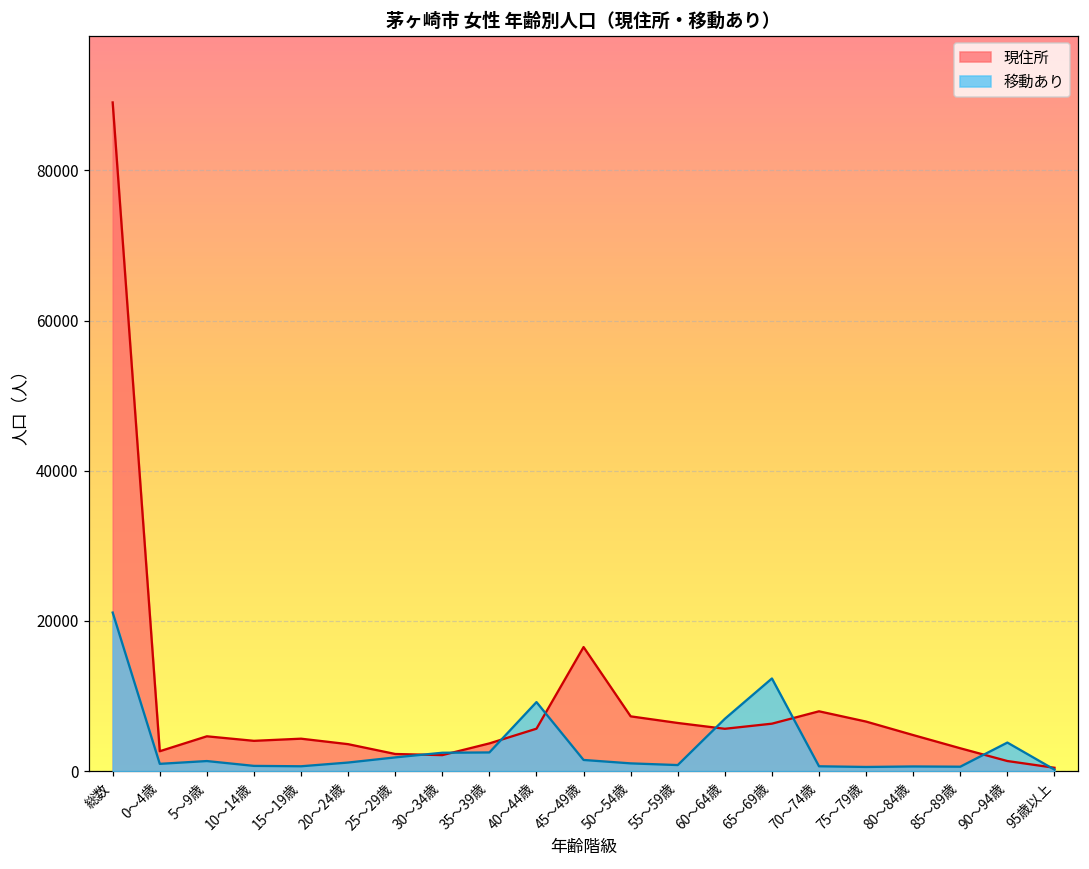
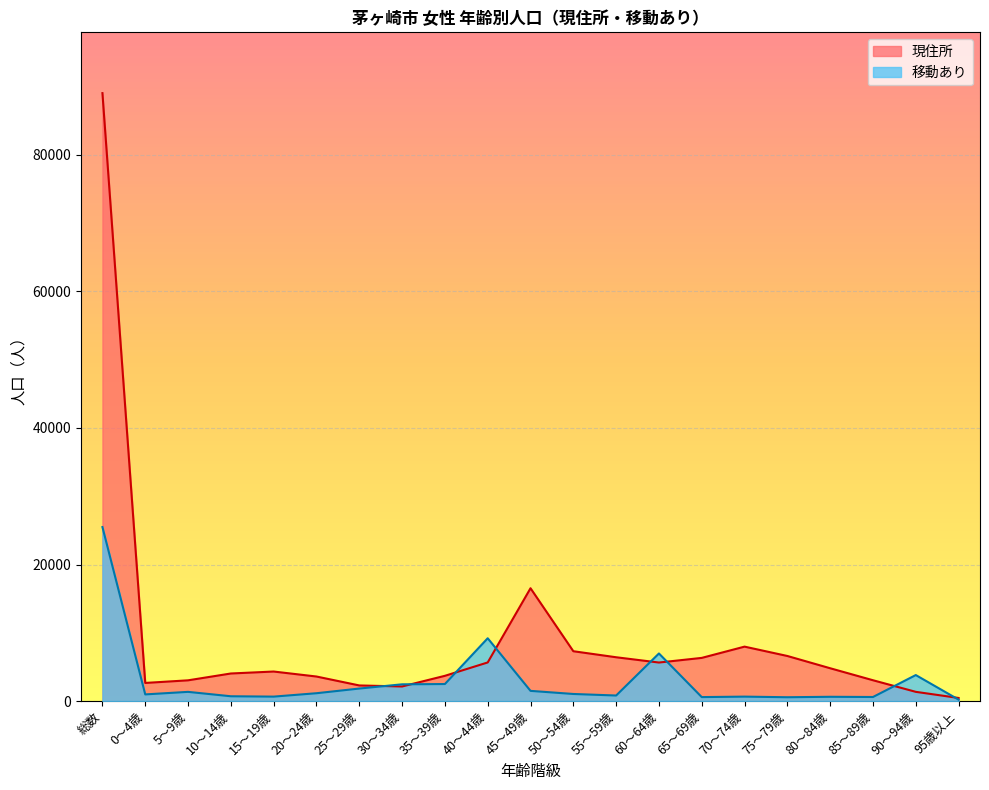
移動あり, 総数: 21000 -> 25000
現住所, 5～9歳: 5000 -> 3000
移動あり, 65～69歳: 12000 -> 1000
